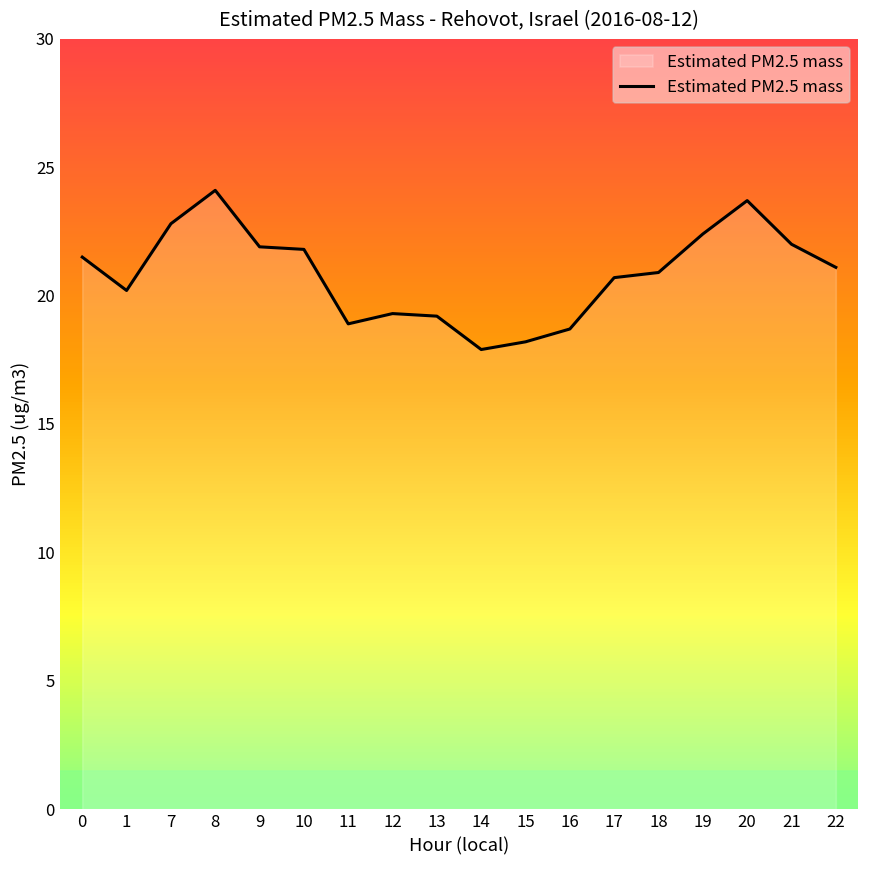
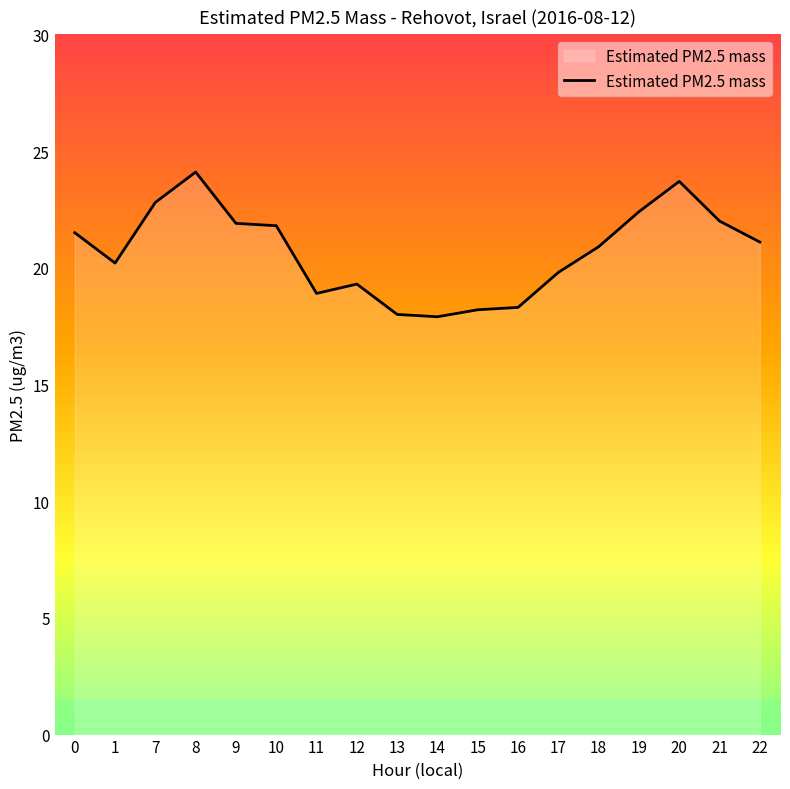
13: 19.2 -> 18.0
16: 18.7 -> 18.3
17: 20.7 -> 19.8
